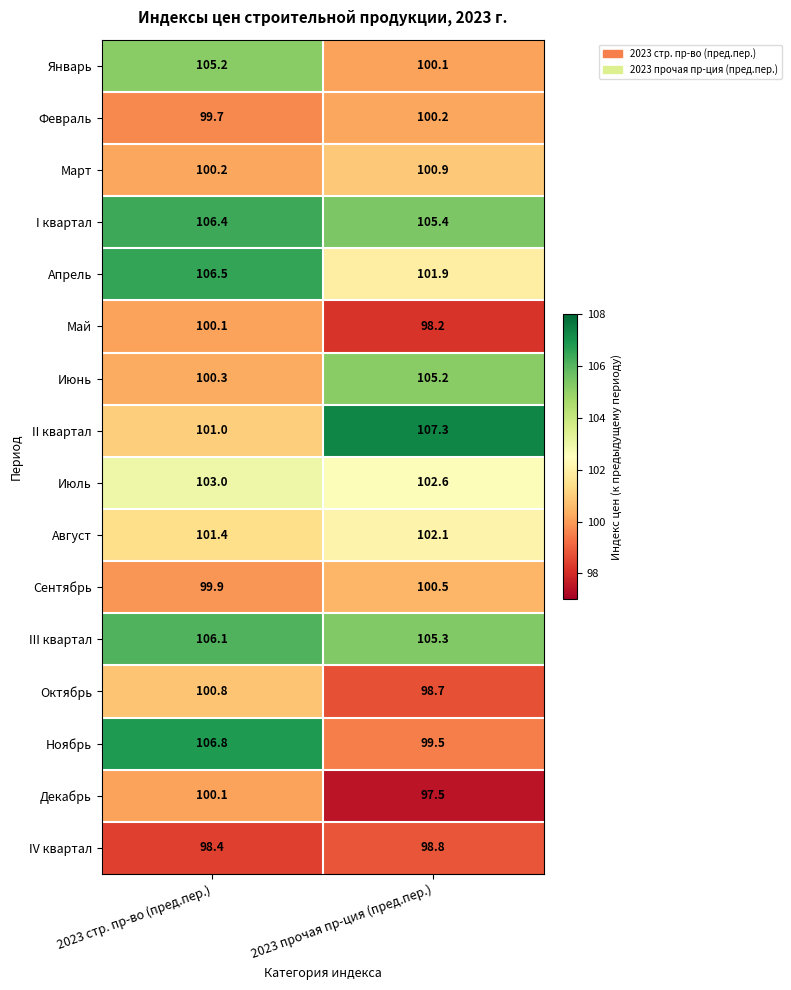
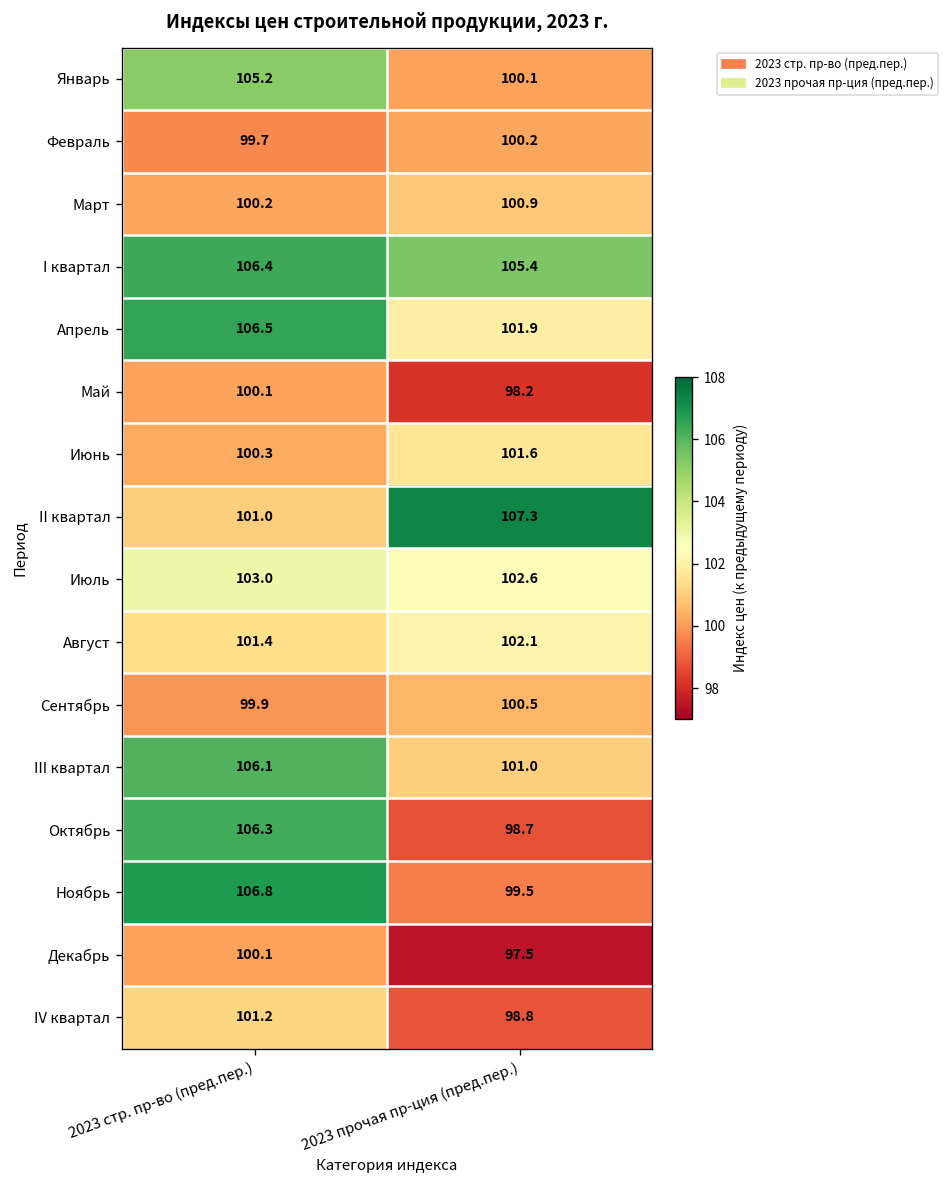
Июнь, 2023 прочая пр-ция (пред.пер.): 105.2 -> 101.6
III квартал, 2023 прочая пр-ция (пред.пер.): 105.3 -> 101.0
Октябрь, 2023 стр. пр-во (пред.пер.): 100.8 -> 106.3
IV квартал, 2023 стр. пр-во (пред.пер.): 98.4 -> 101.2
